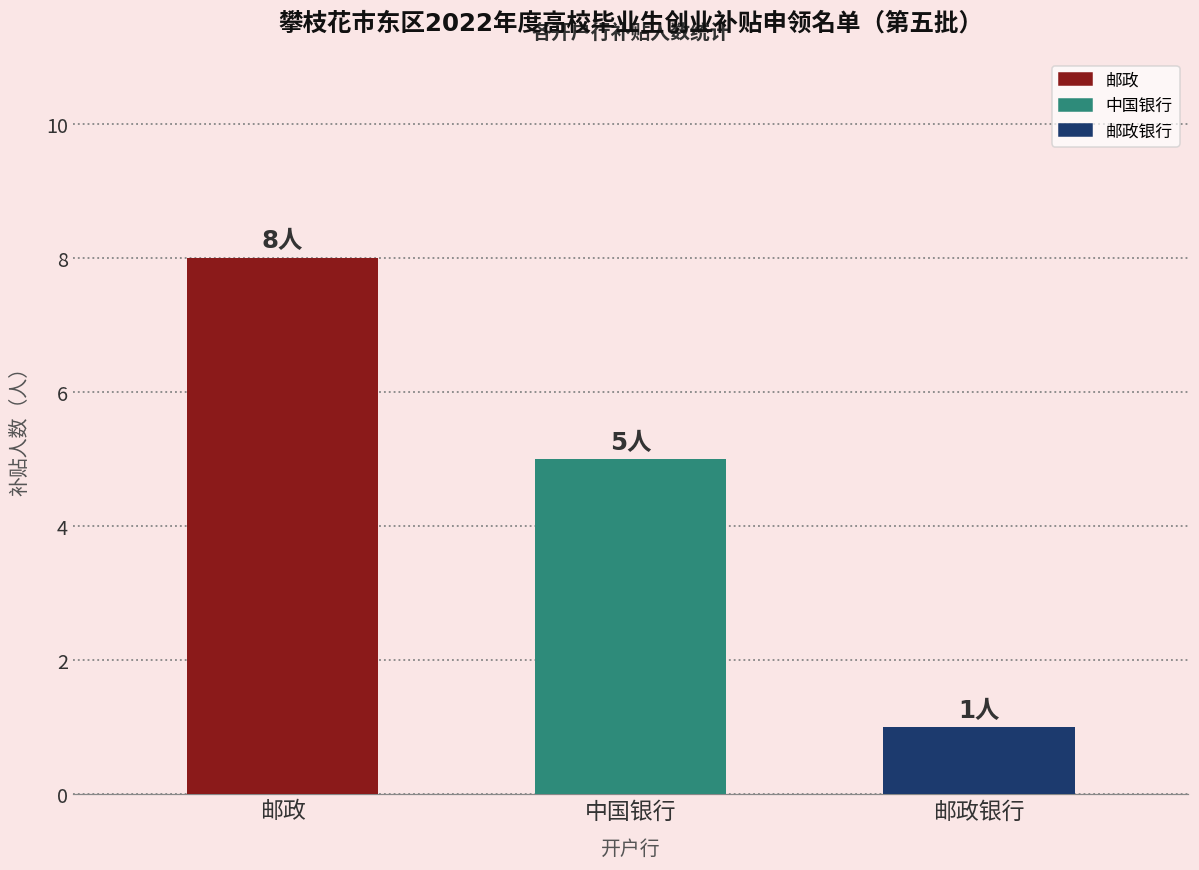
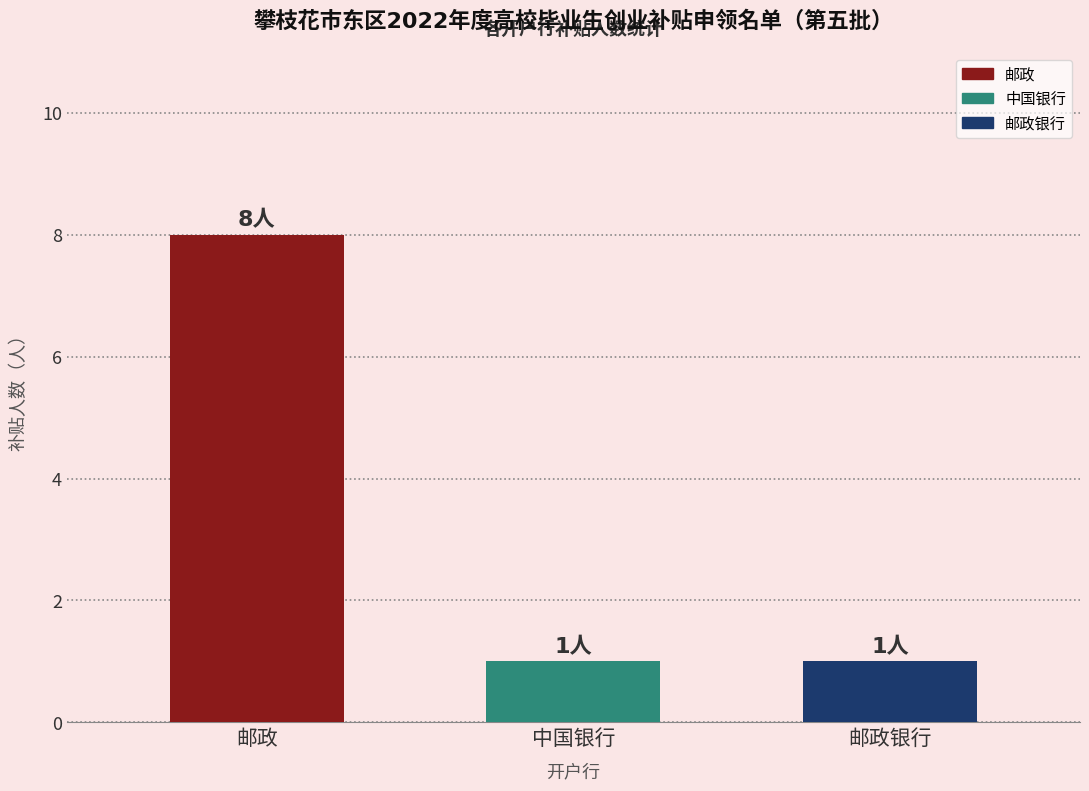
中国银行: 5人 -> 1人
